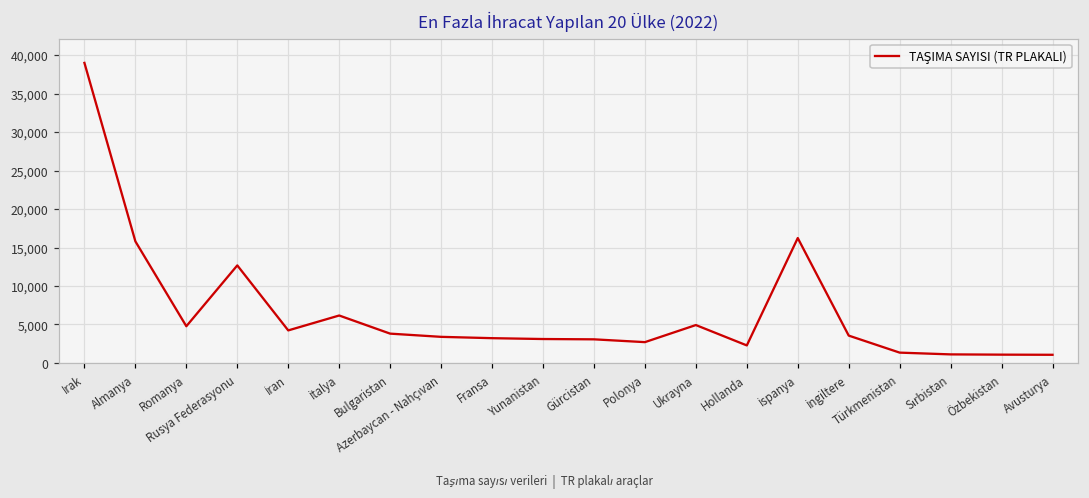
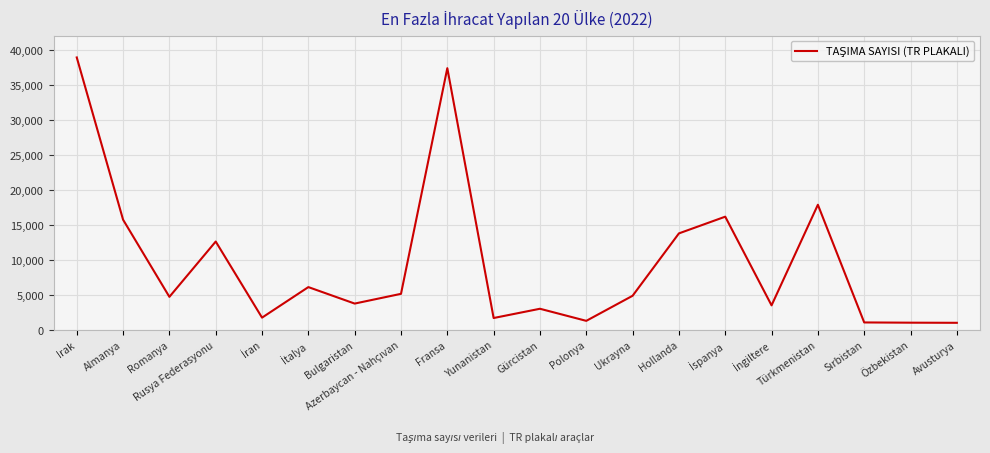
İran: 4,000 -> 2,000
Azerbaycan - Nahçıvan: 3,000 -> 5,000
Fransa: 3,000 -> 37,000
Yunanistan: 3,000 -> 2,000
Polonya: 3,000 -> 1,000
Hollanda: 2,000 -> 14,000
Türkmenistan: 1,000 -> 18,000
